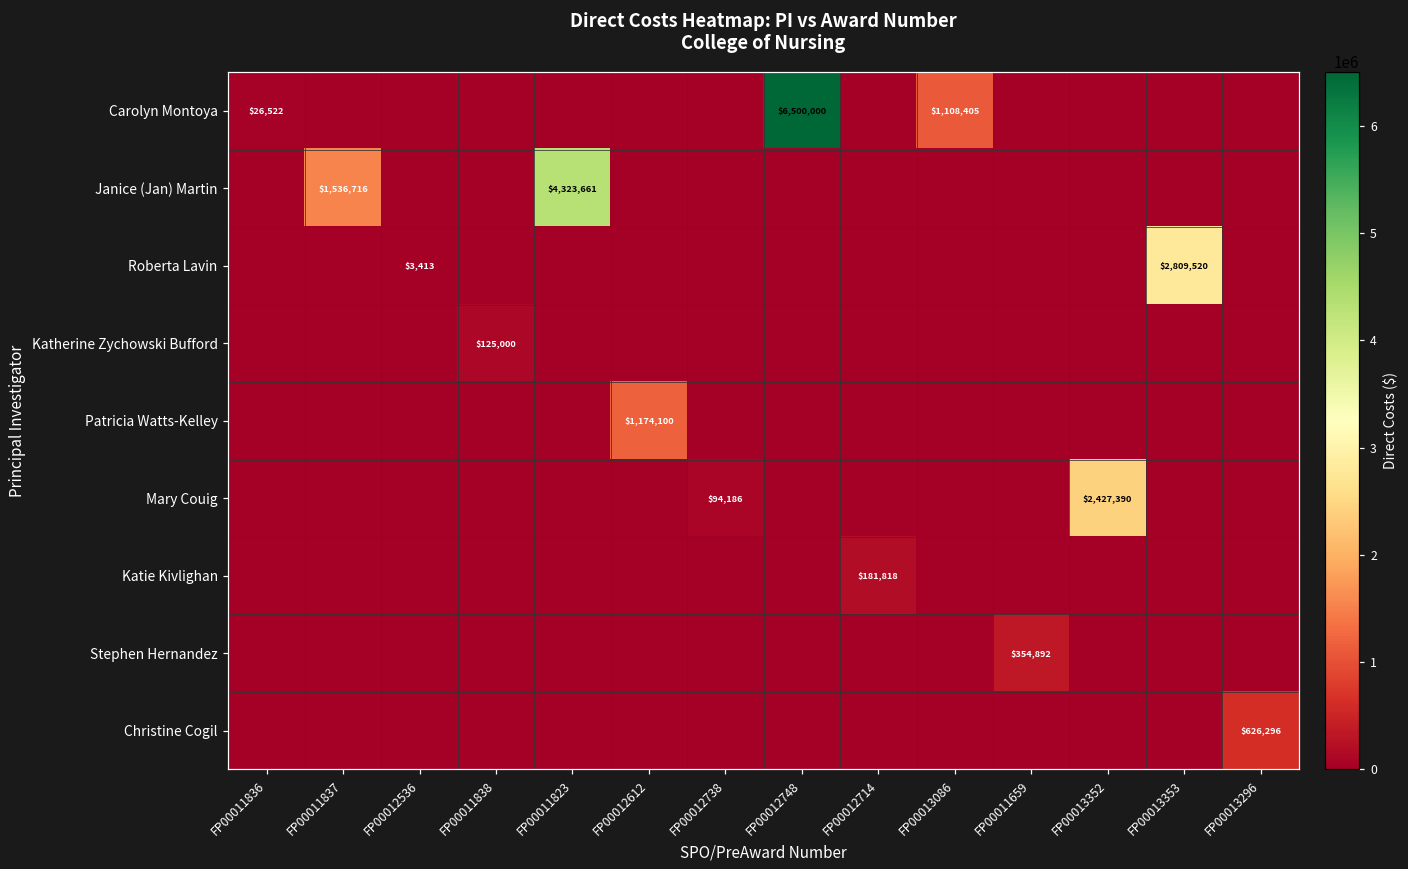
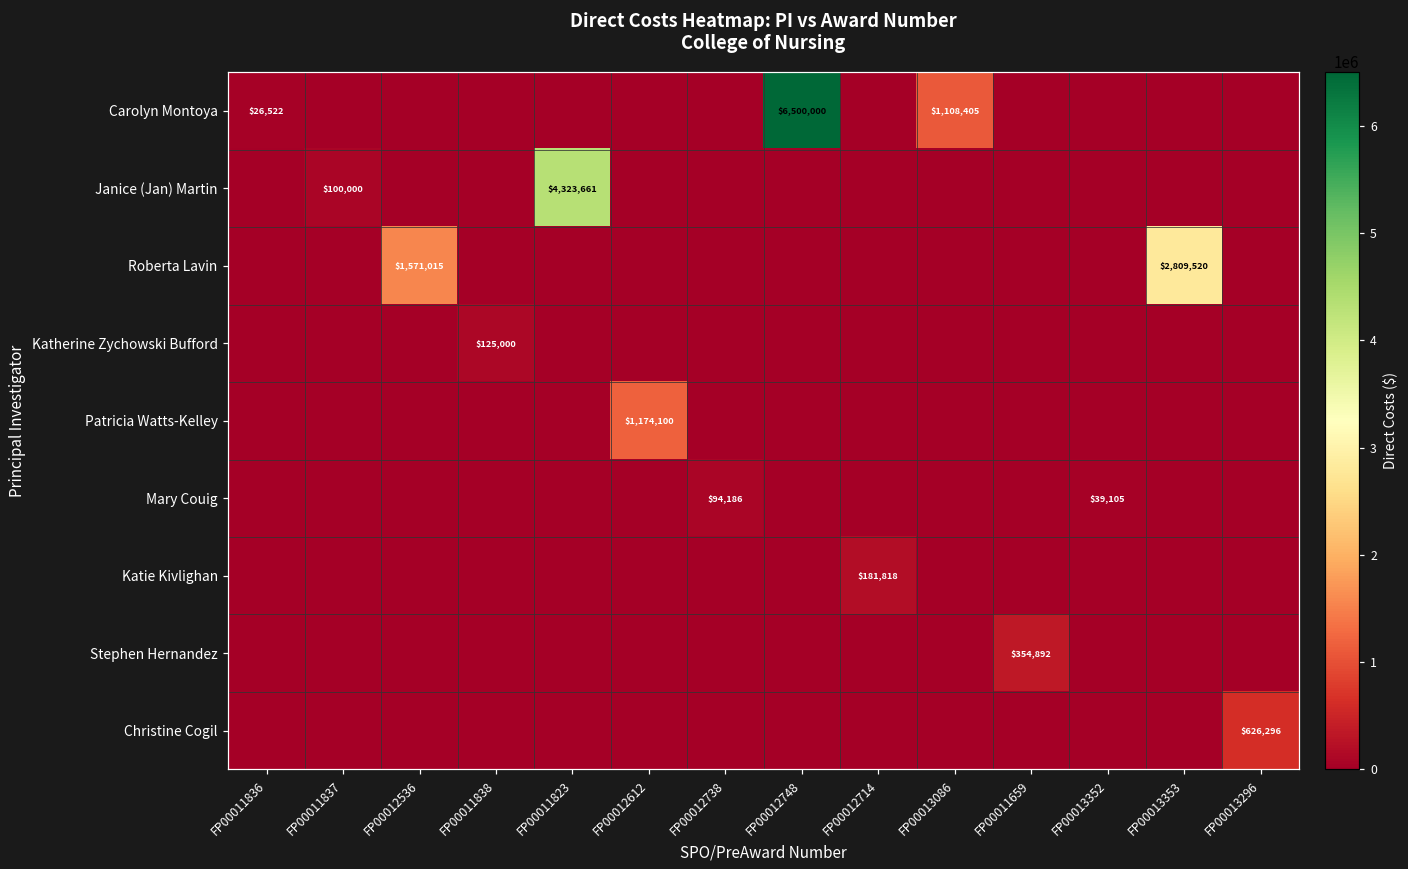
Janice (Jan) Martin, FP00011837: $1,536,716 -> $100,000
Roberta Lavin, FP00012536: $3,413 -> $1,571,015
Mary Couig, FP00013352: $2,427,390 -> $39,105
